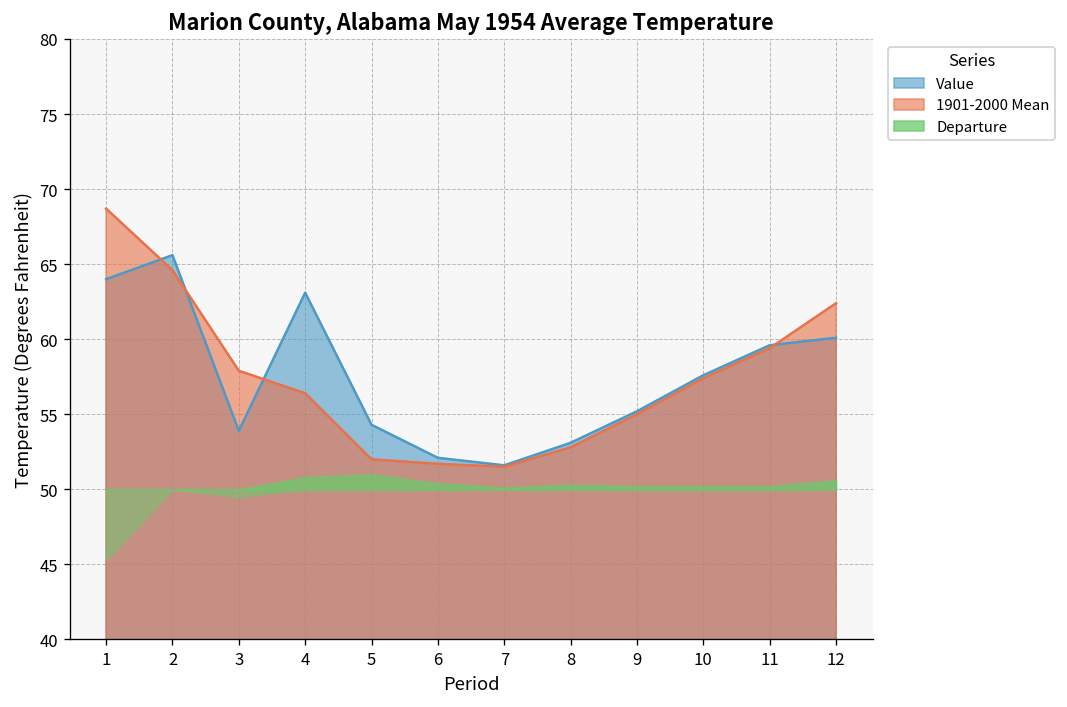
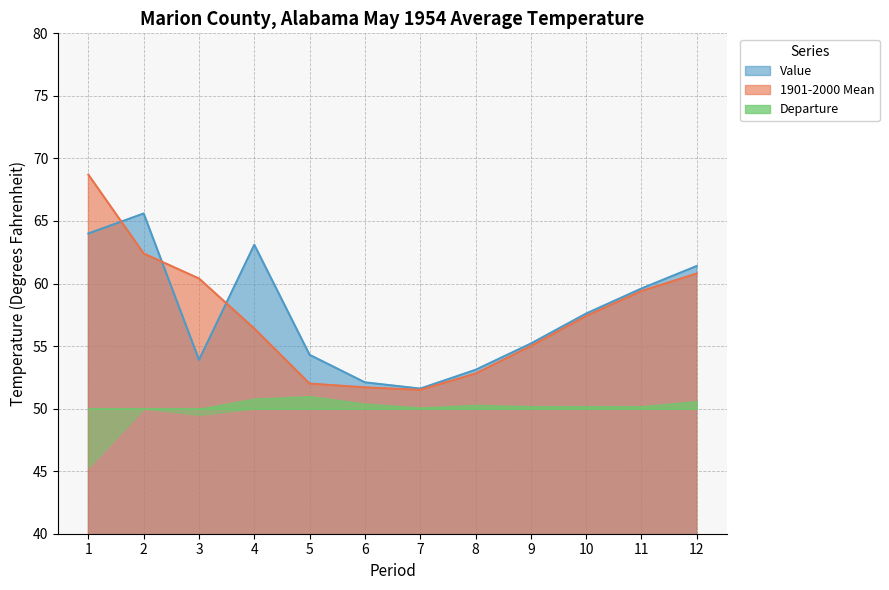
1901-2000 Mean, 2: 64.6 -> 62.4
1901-2000 Mean, 3: 57.9 -> 60.4
Value, 12: 60.1 -> 61.4
1901-2000 Mean, 12: 62.4 -> 60.8
